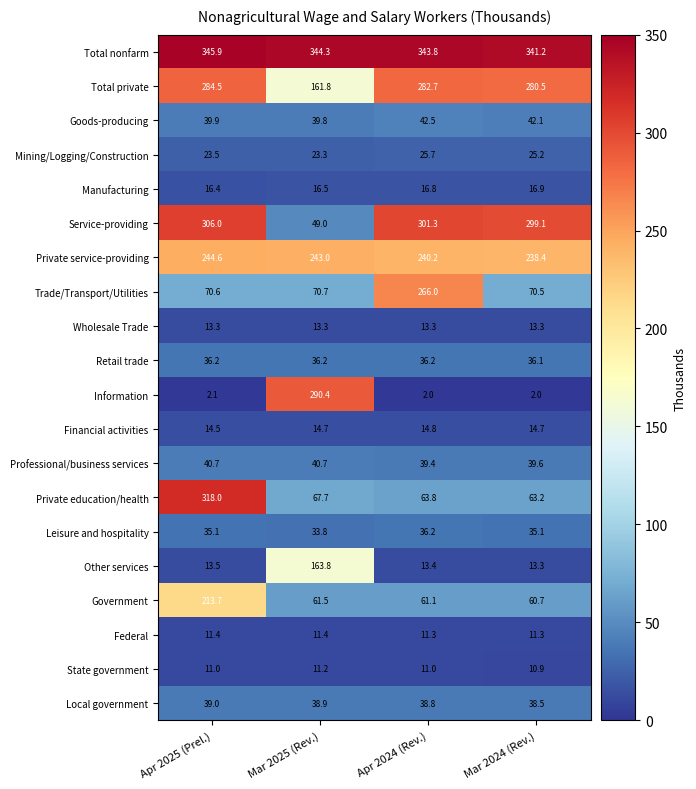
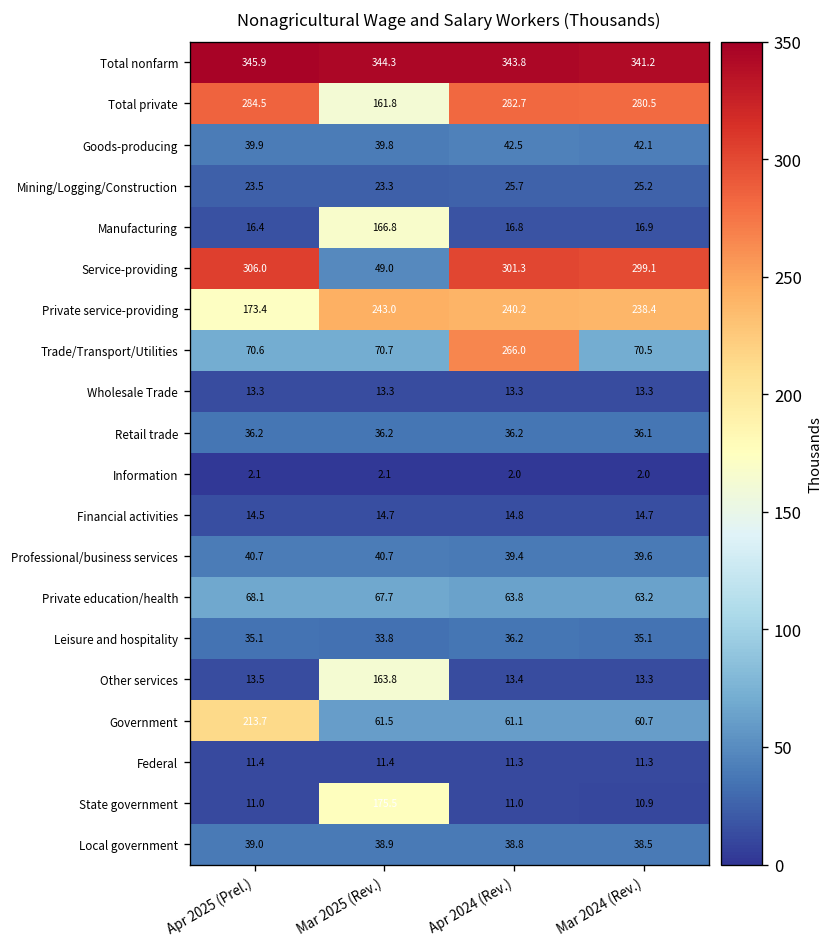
Manufacturing, Mar 2025 (Rev.): 16.5 -> 166.8
Private service-providing, Apr 2025 (Prel.): 244.6 -> 173.4
Information, Mar 2025 (Rev.): 290.4 -> 2.1
Private education/health, Apr 2025 (Prel.): 318.0 -> 68.1
State government, Mar 2025 (Rev.): 11.2 -> 175.5
